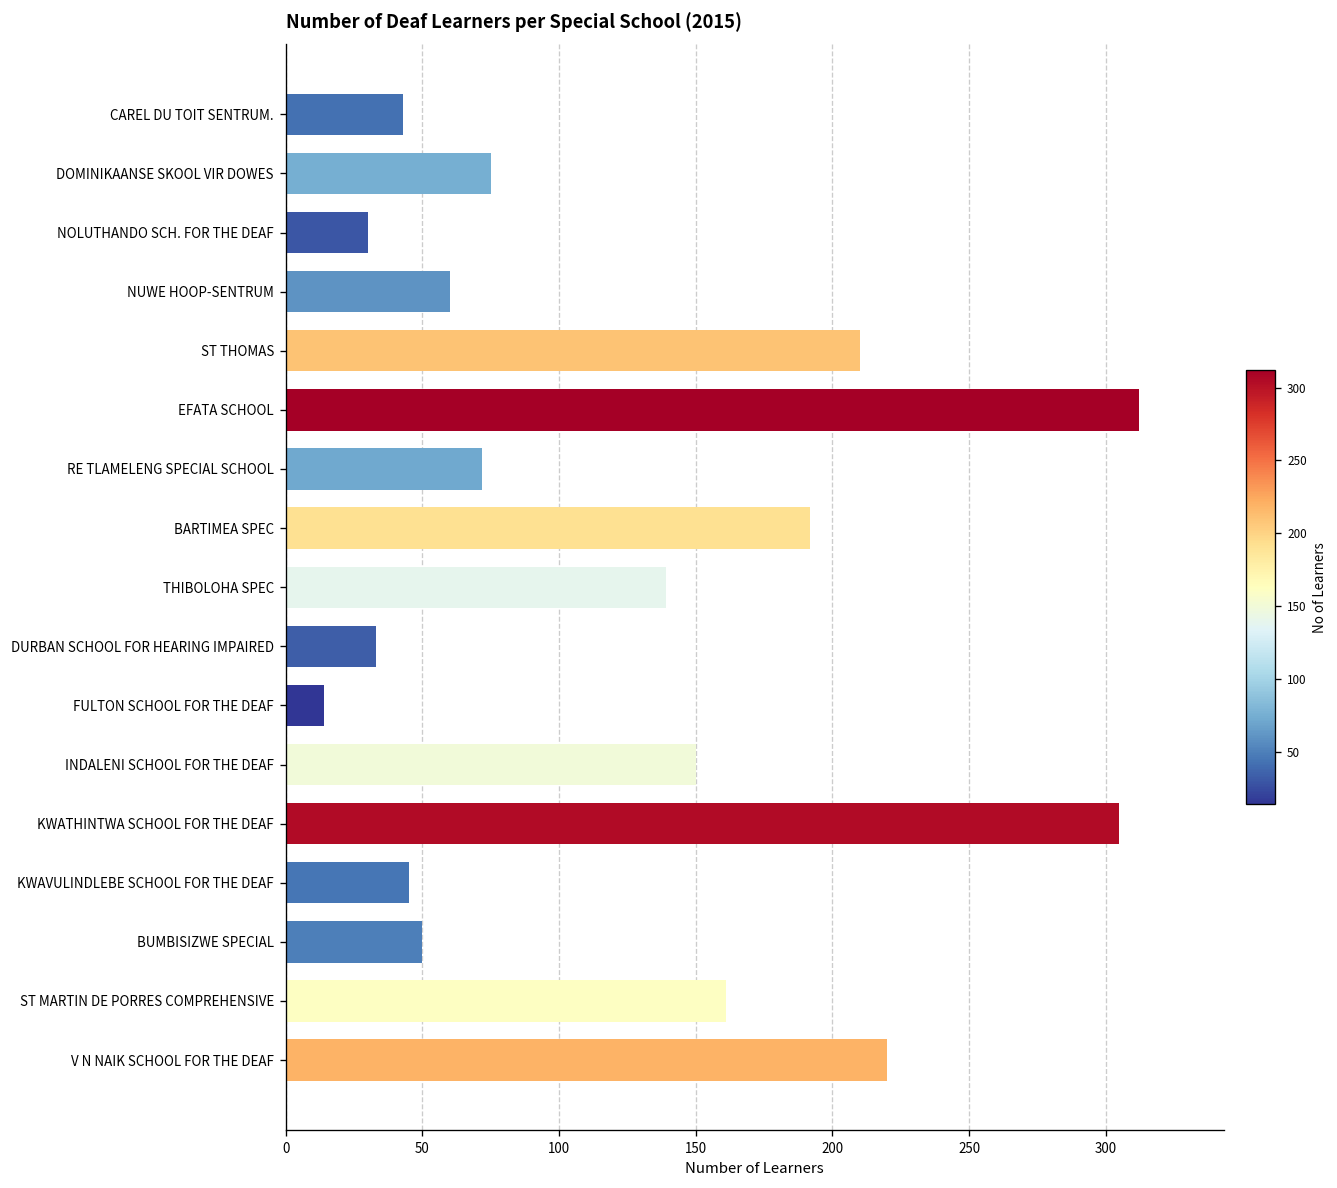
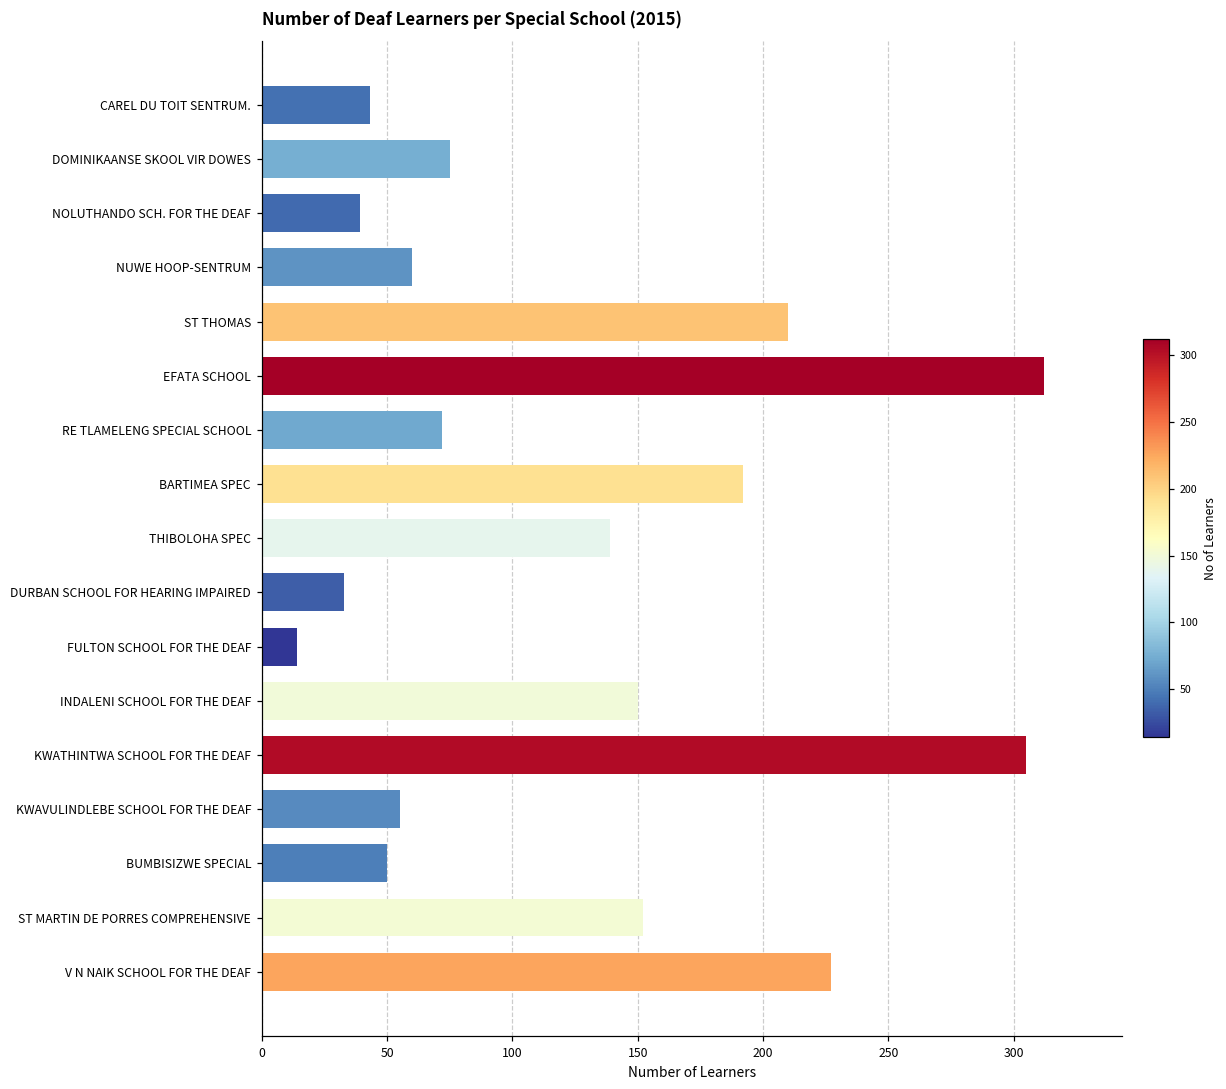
NOLUTHANDO SCH. FOR THE DEAF: 30 -> 39
KWAVULINDLEBE SCHOOL FOR THE DEAF: 45 -> 55
ST MARTIN DE PORRES COMPREHENSIVE: 161 -> 152
V N NAIK SCHOOL FOR THE DEAF: 220 -> 227
